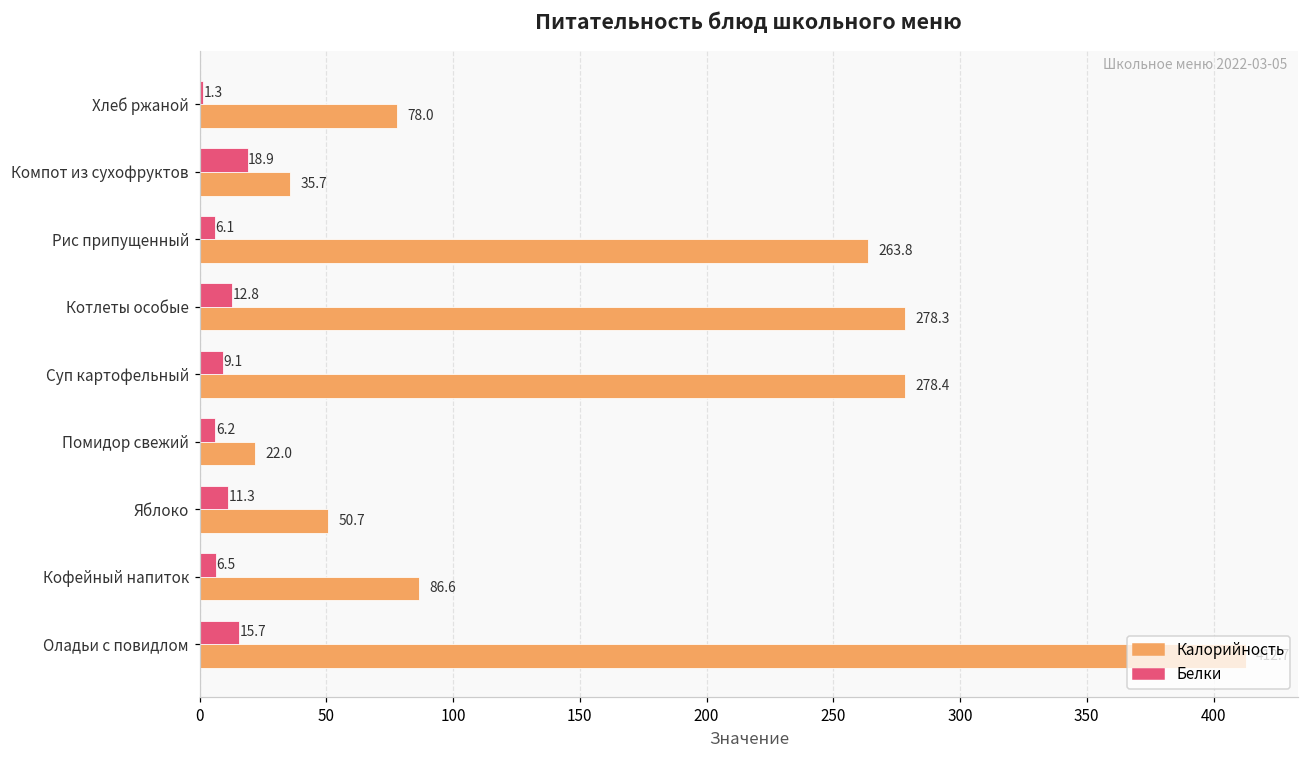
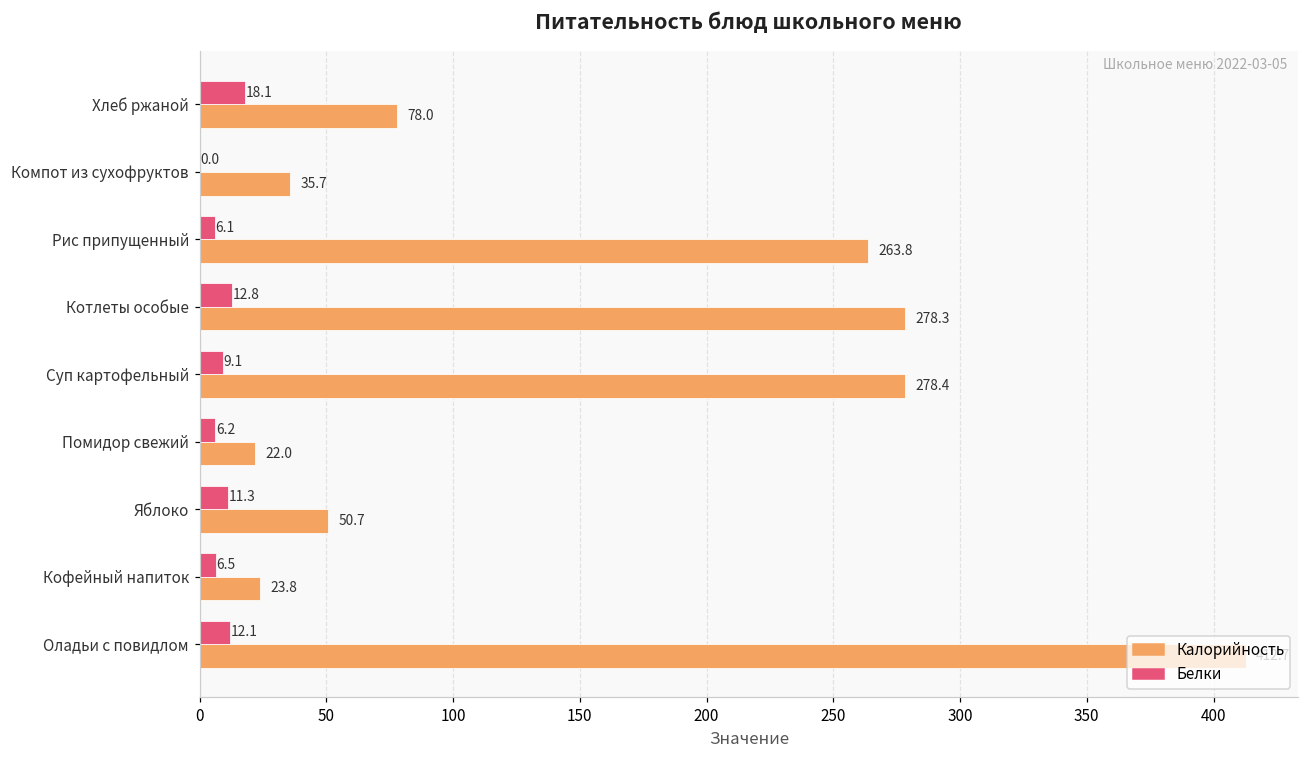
Белки, Хлеб ржаной: 1.3 -> 18.1
Белки, Компот из сухофруктов: 18.9 -> 0.0
Калорийность, Кофейный напиток: 86.6 -> 23.8
Белки, Оладьи с повидлом: 15.7 -> 12.1
